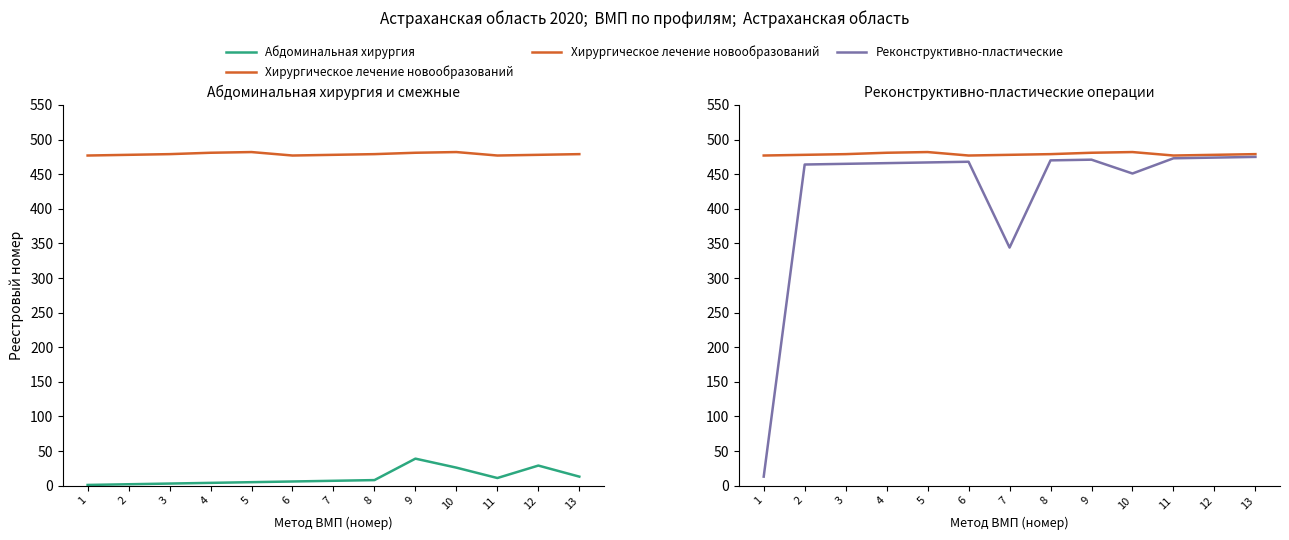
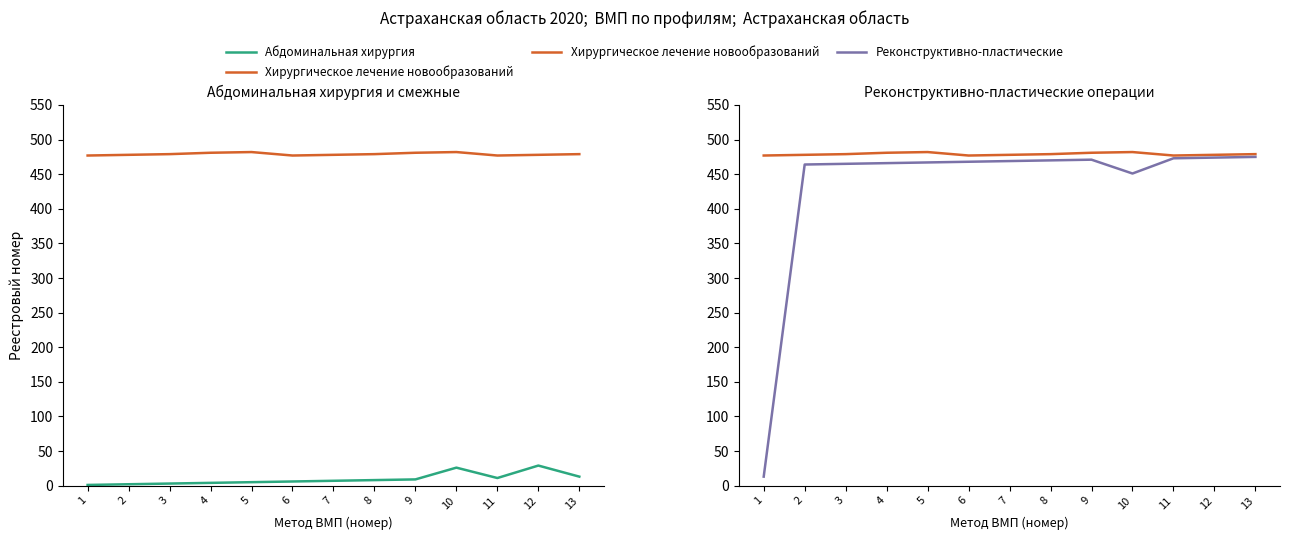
Абдоминальная хирургия и смежные, Абдоминальная хирургия, 9: 40 -> 10
Реконструктивно-пластические операции, Реконструктивно-пластические, 7: 340 -> 470
